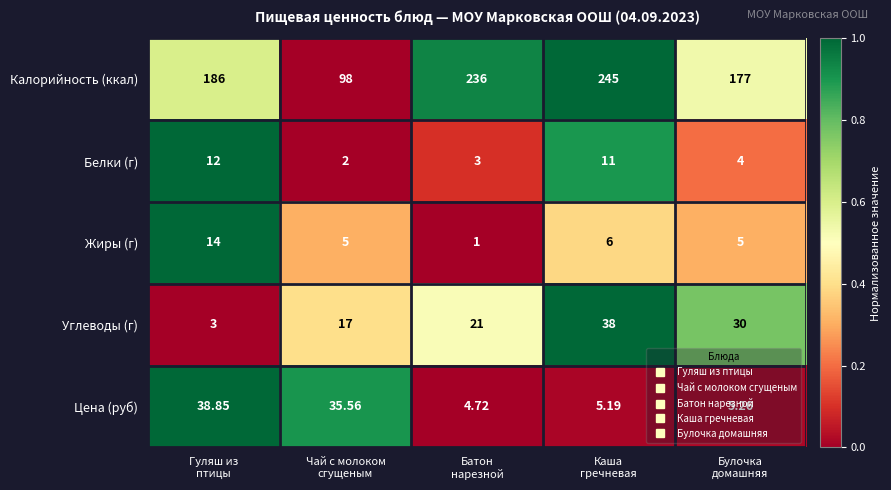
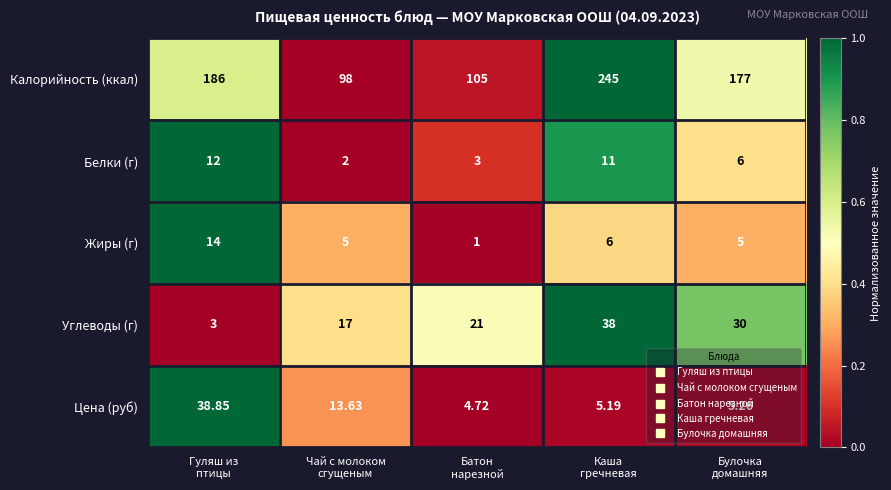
Калорийность (ккал), Батон нарезной: 236 -> 105
Белки (г), Булочка домашняя: 4 -> 6
Цена (руб), Чай с молоком сгущеным: 35.56 -> 13.63
